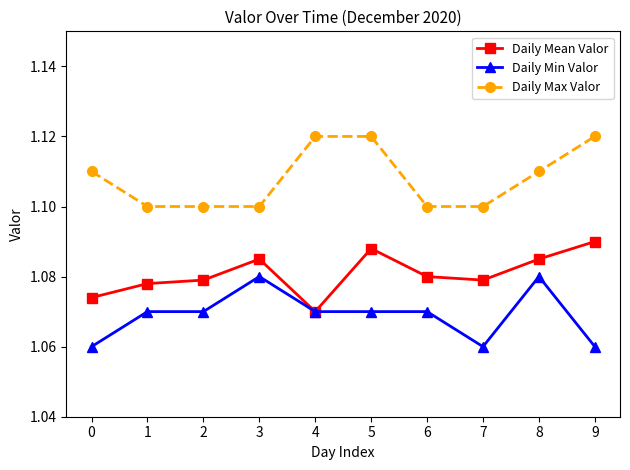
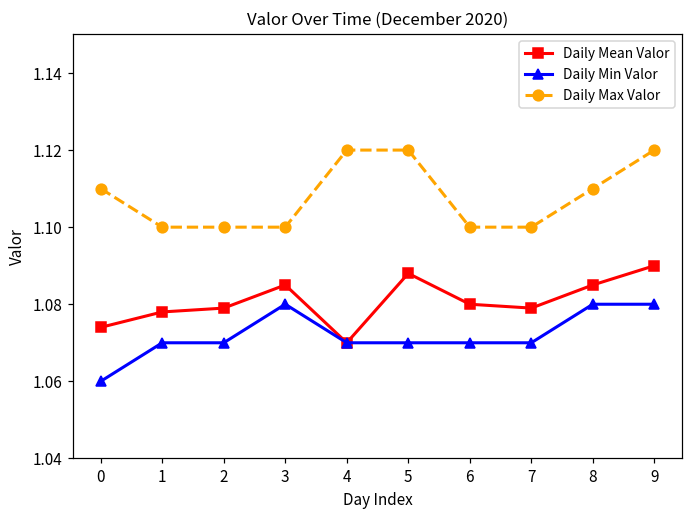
Daily Min Valor, 7: 1.06 -> 1.07
Daily Min Valor, 9: 1.06 -> 1.08
